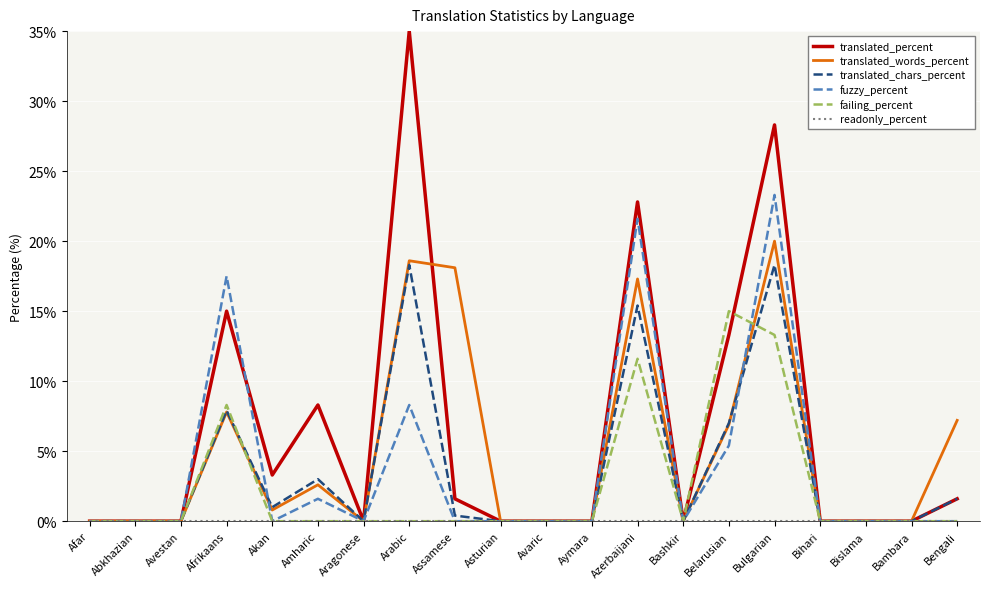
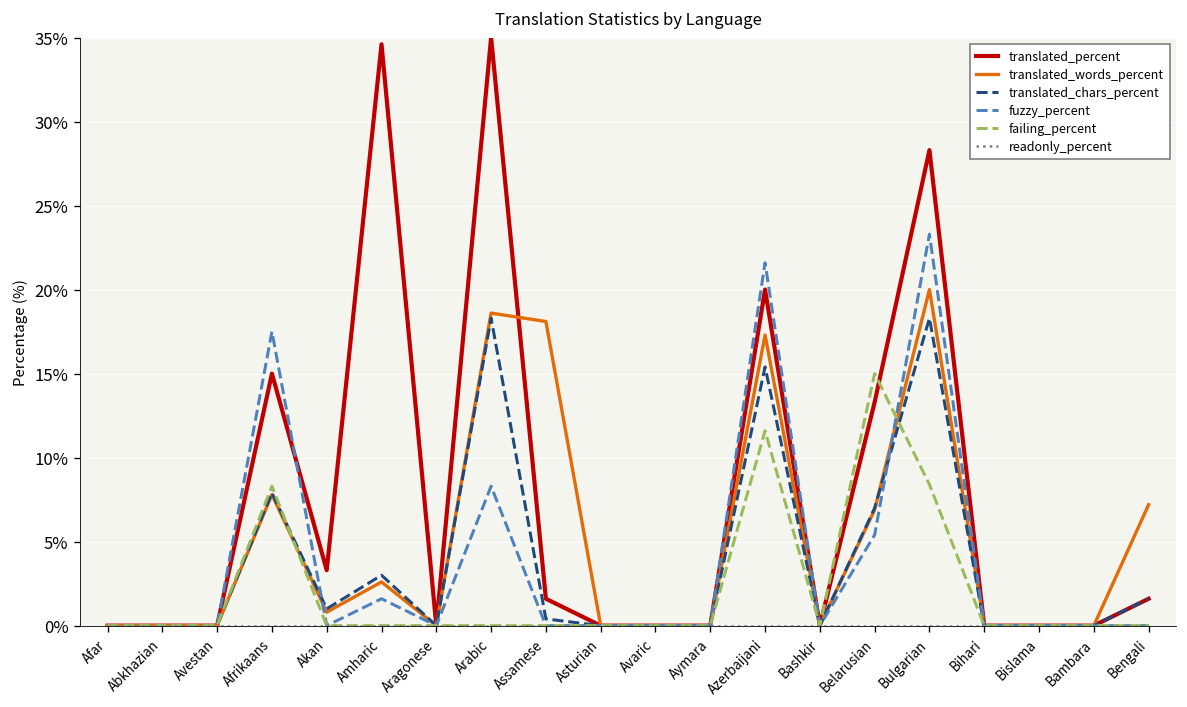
translated_percent, Amharic: 8.3% -> 34.6%
translated_percent, Azerbaijani: 22.8% -> 20.0%
failing_percent, Bulgarian: 13.3% -> 8.4%
